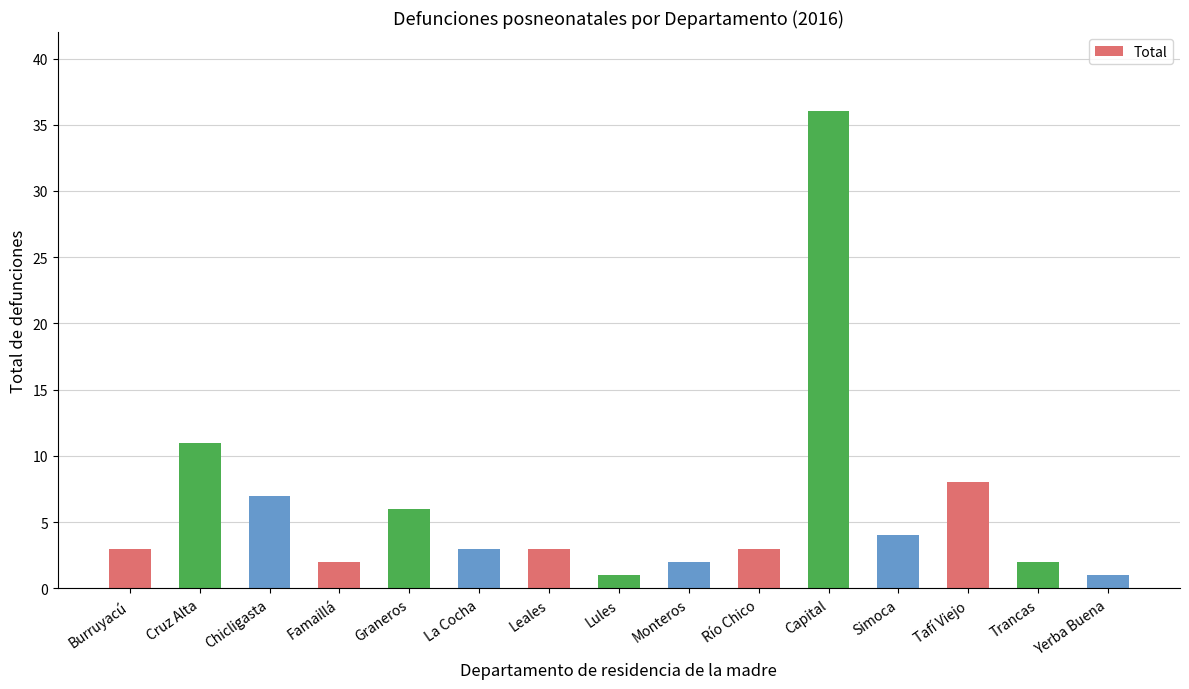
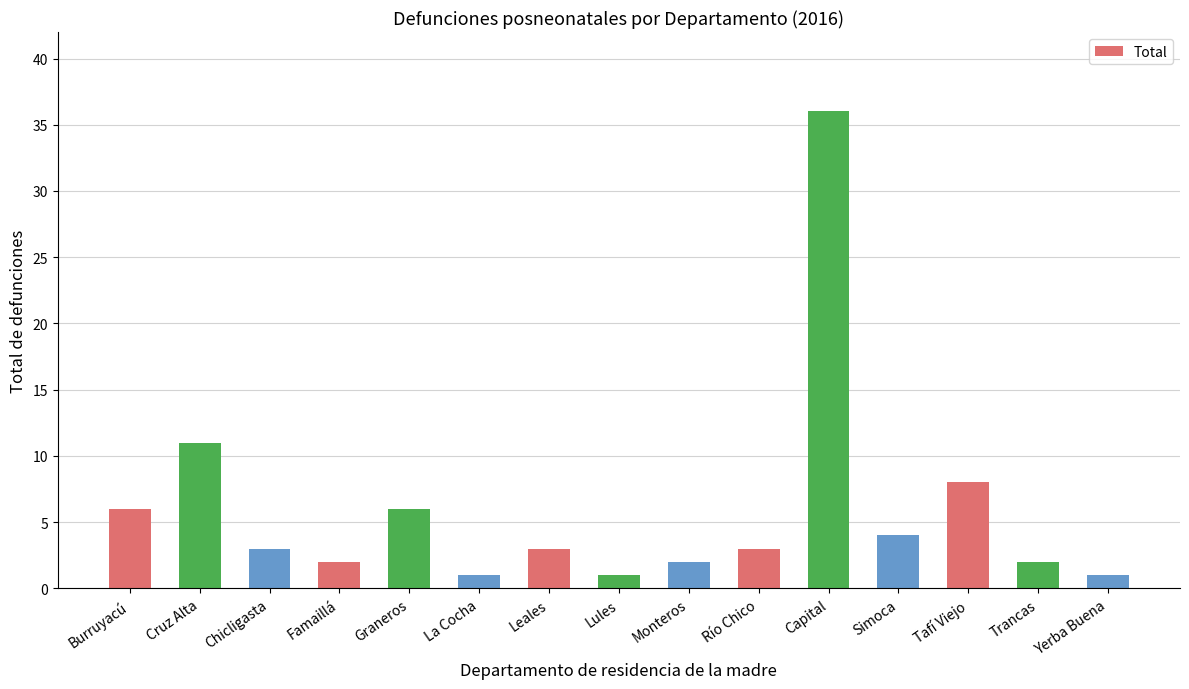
Burruyacú: 3 -> 6
Chicligasta: 7 -> 3
La Cocha: 3 -> 1
